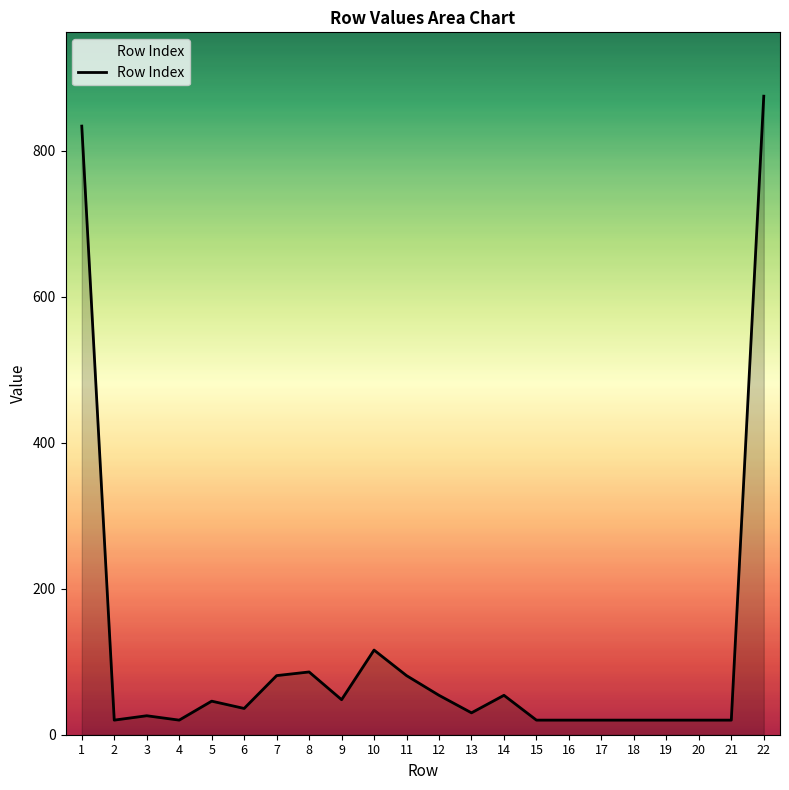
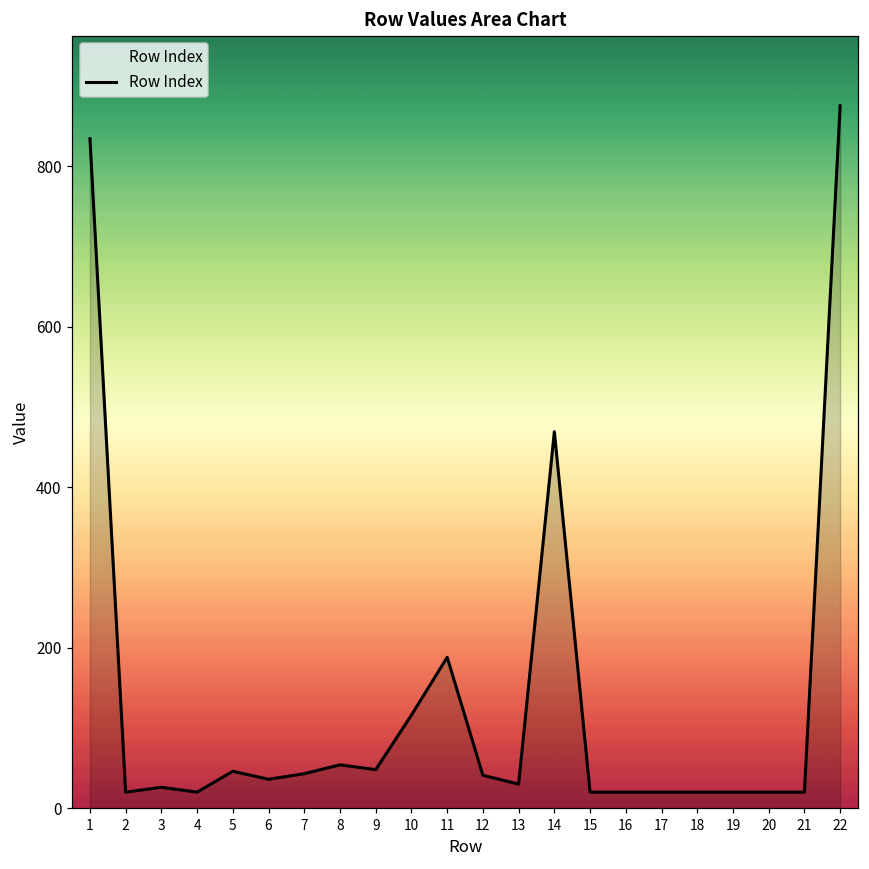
7: 80 -> 40
8: 90 -> 50
11: 80 -> 190
12: 50 -> 40
14: 50 -> 470
